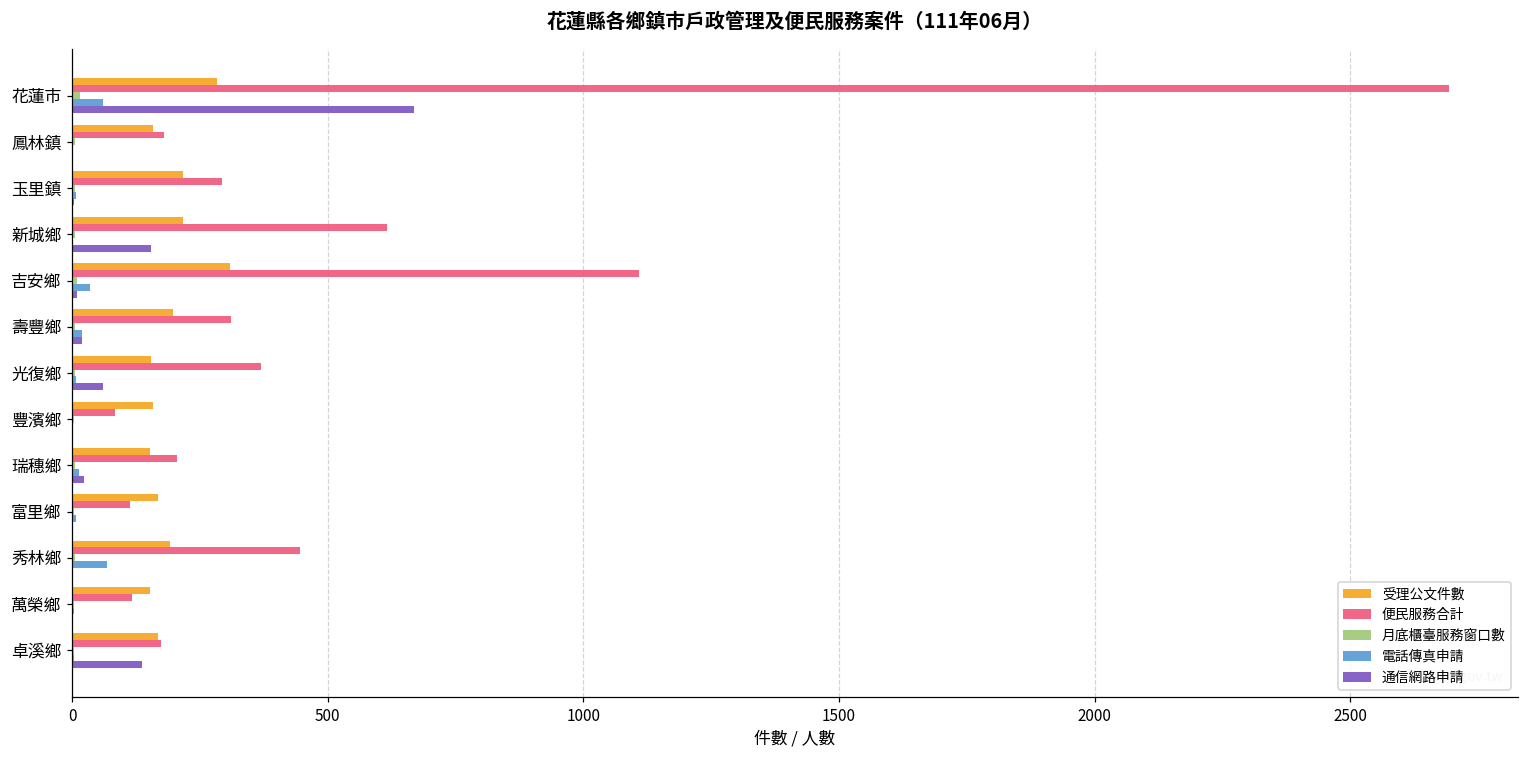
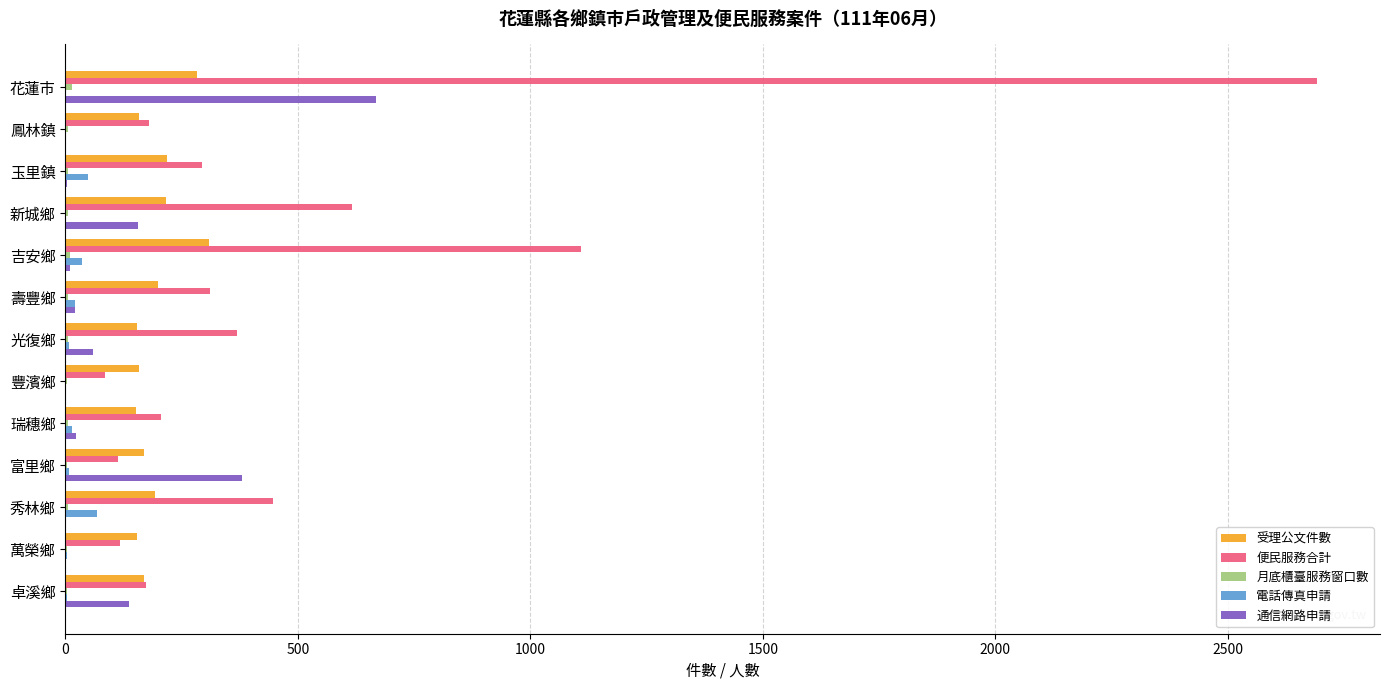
電話傳真申請, 花蓮市: 60 -> 0
電話傳真申請, 玉里鎮: 10 -> 50
通信網路申請, 富里鄉: 0 -> 380
